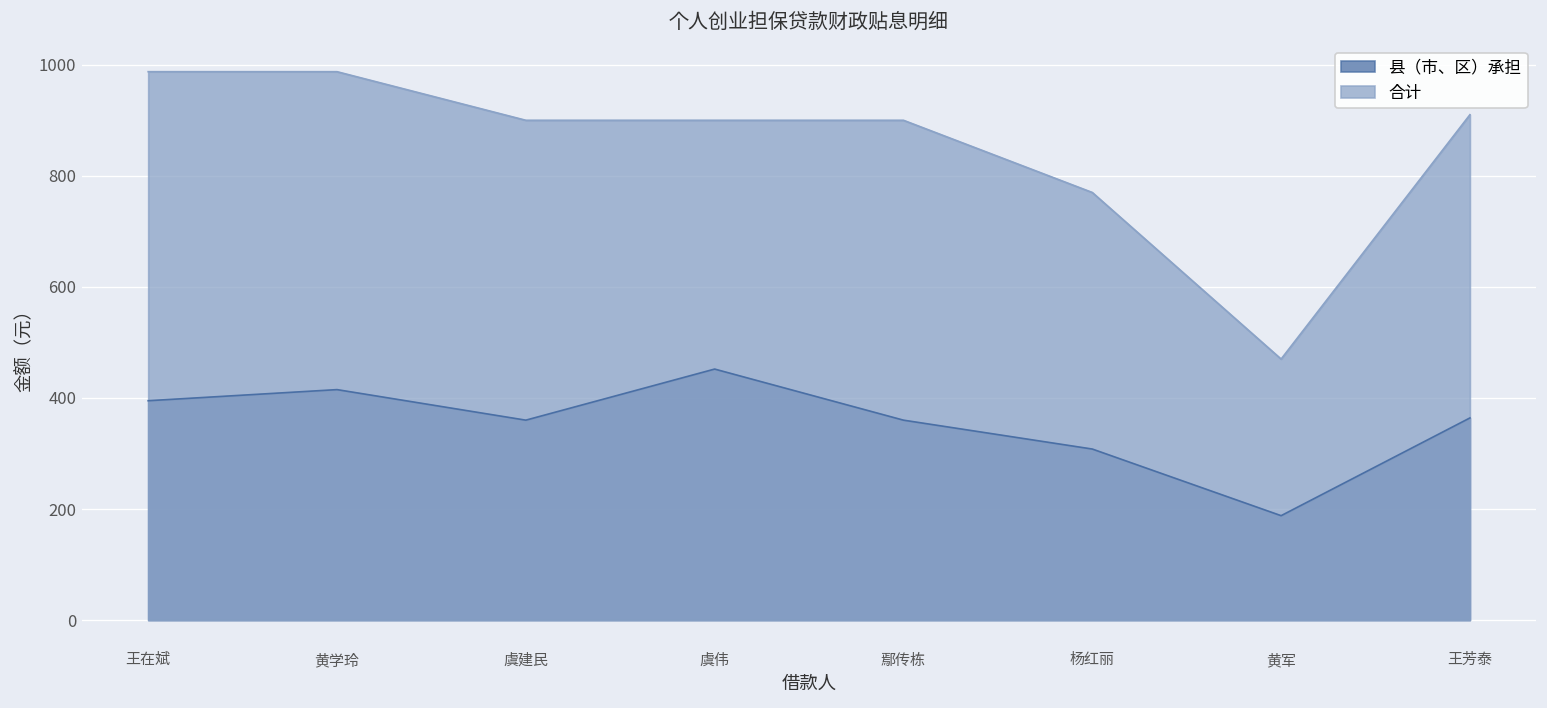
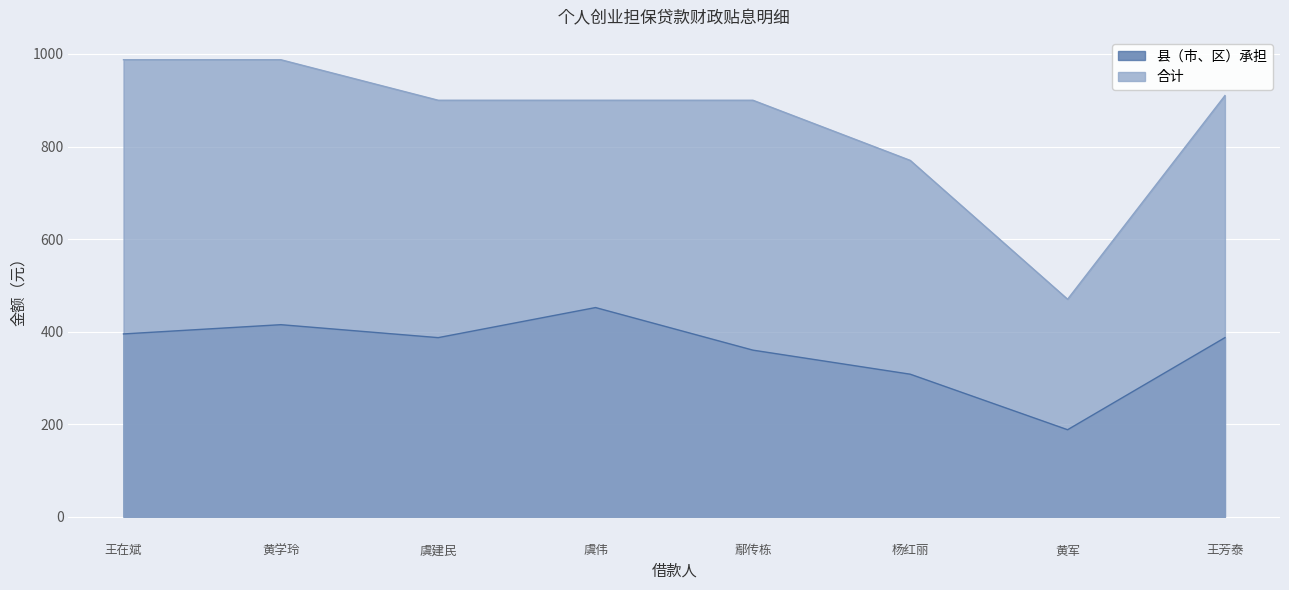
县（市、区）承担, 虞建民: 360 -> 390
县（市、区）承担, 王芳泰: 360 -> 390
